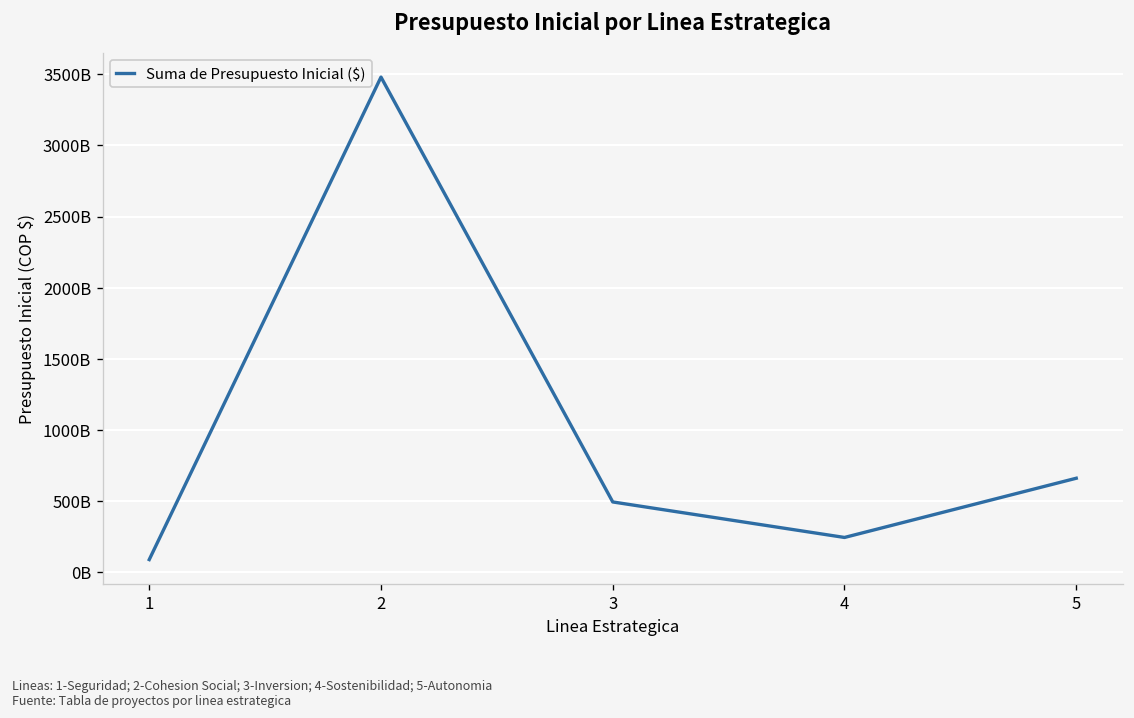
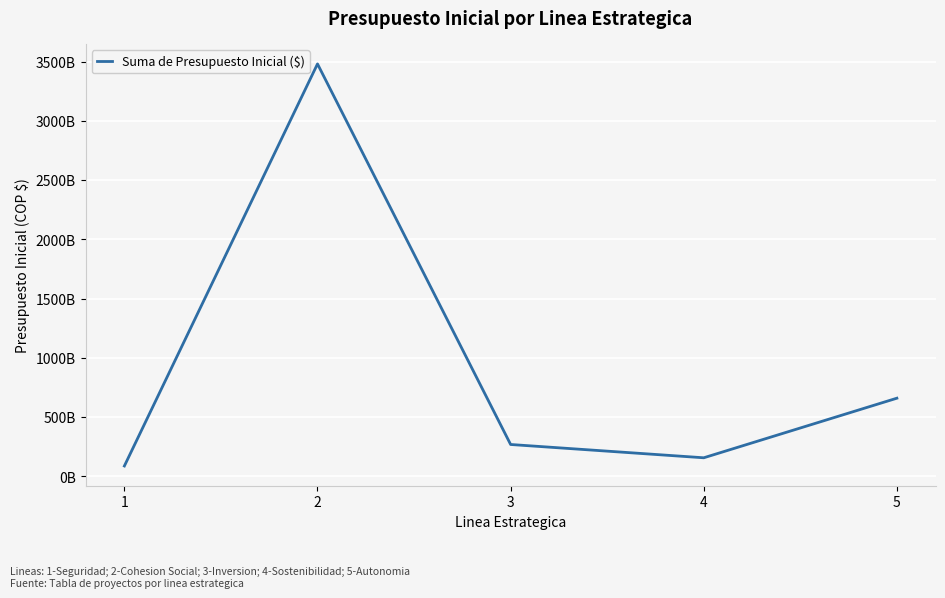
3: 490000000000 -> 270000000000
4: 240000000000 -> 160000000000
